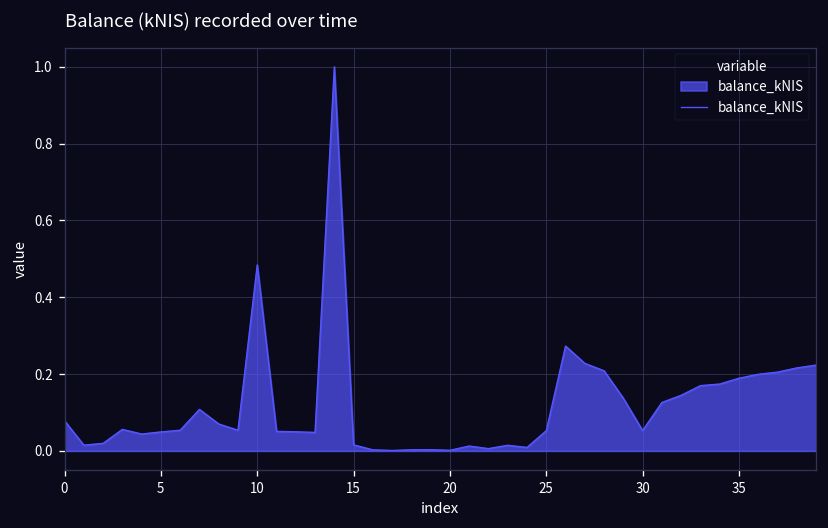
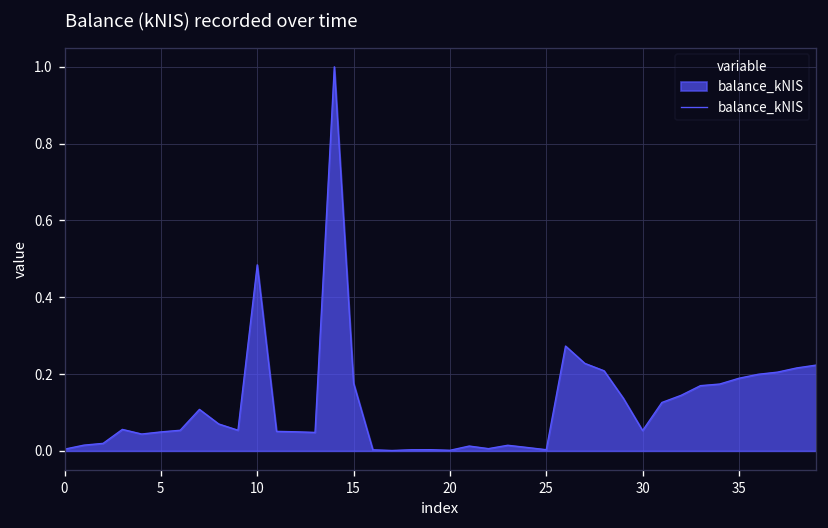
0: 0.08 -> 0.00
15: 0.02 -> 0.18
25: 0.05 -> 0.00
